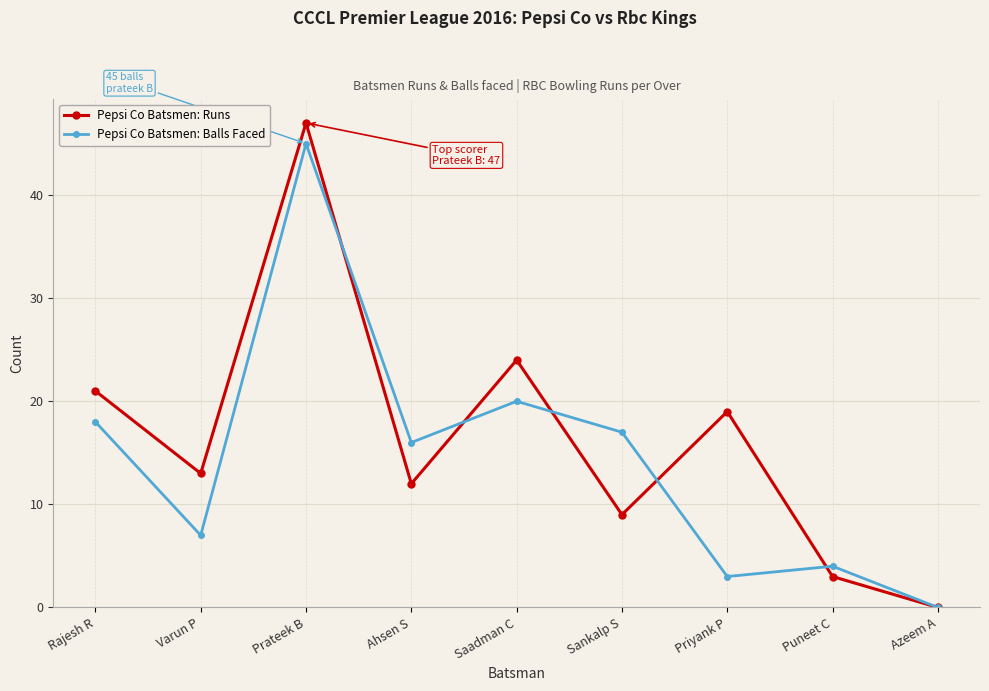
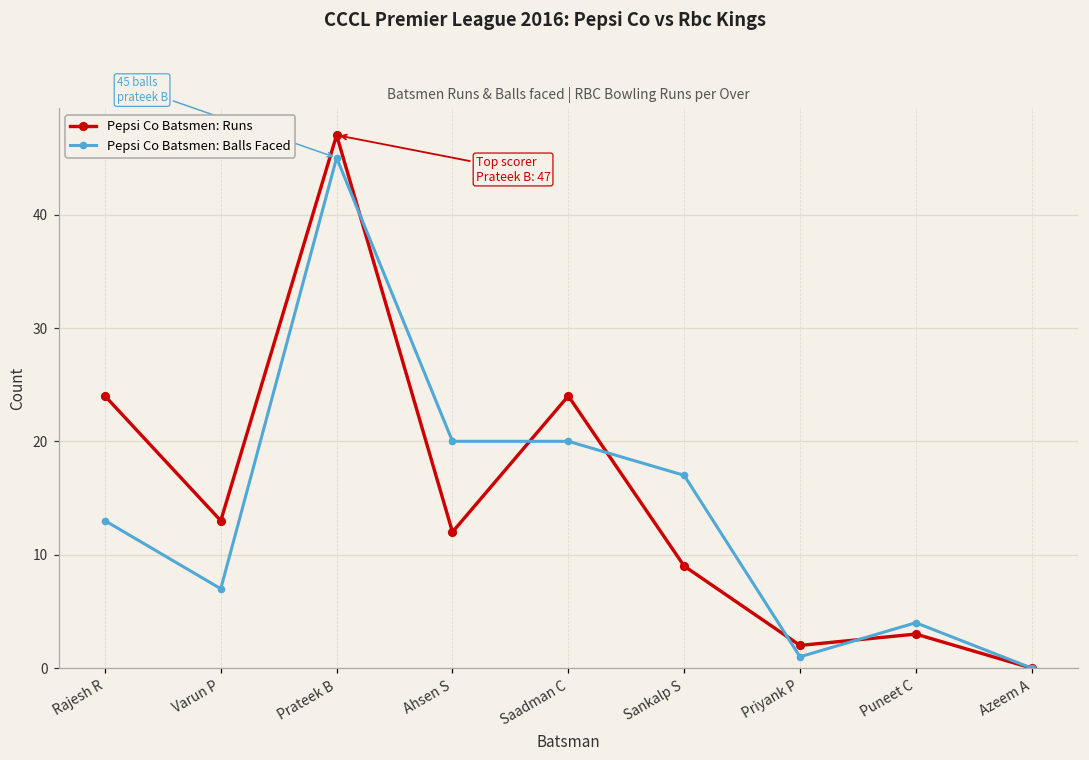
Pepsi Co Batsmen: Runs, Rajesh R: 21 -> 24
Pepsi Co Batsmen: Balls Faced, Rajesh R: 18 -> 13
Pepsi Co Batsmen: Balls Faced, Ahsen S: 16 -> 20
Pepsi Co Batsmen: Runs, Priyank P: 19 -> 2
Pepsi Co Batsmen: Balls Faced, Priyank P: 3 -> 1
